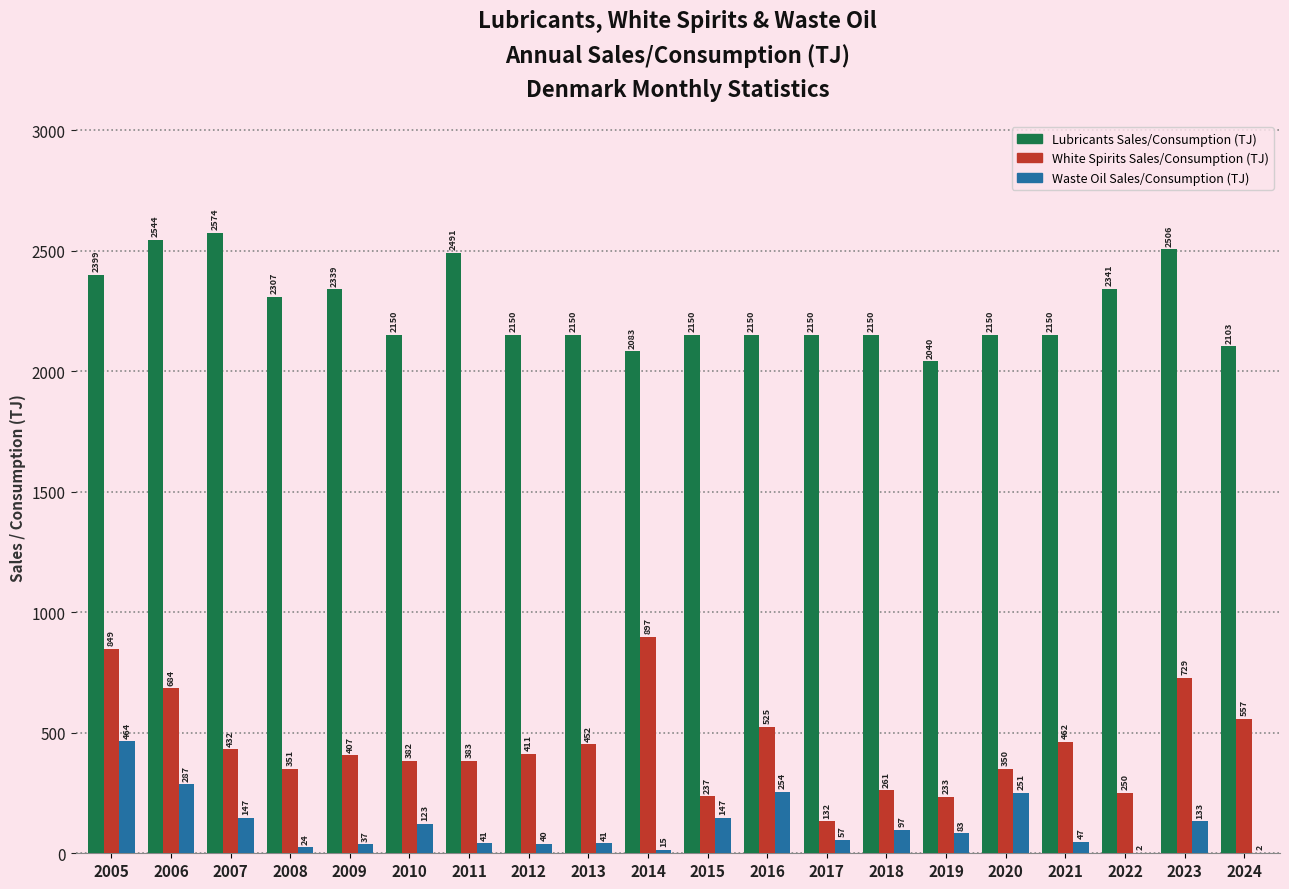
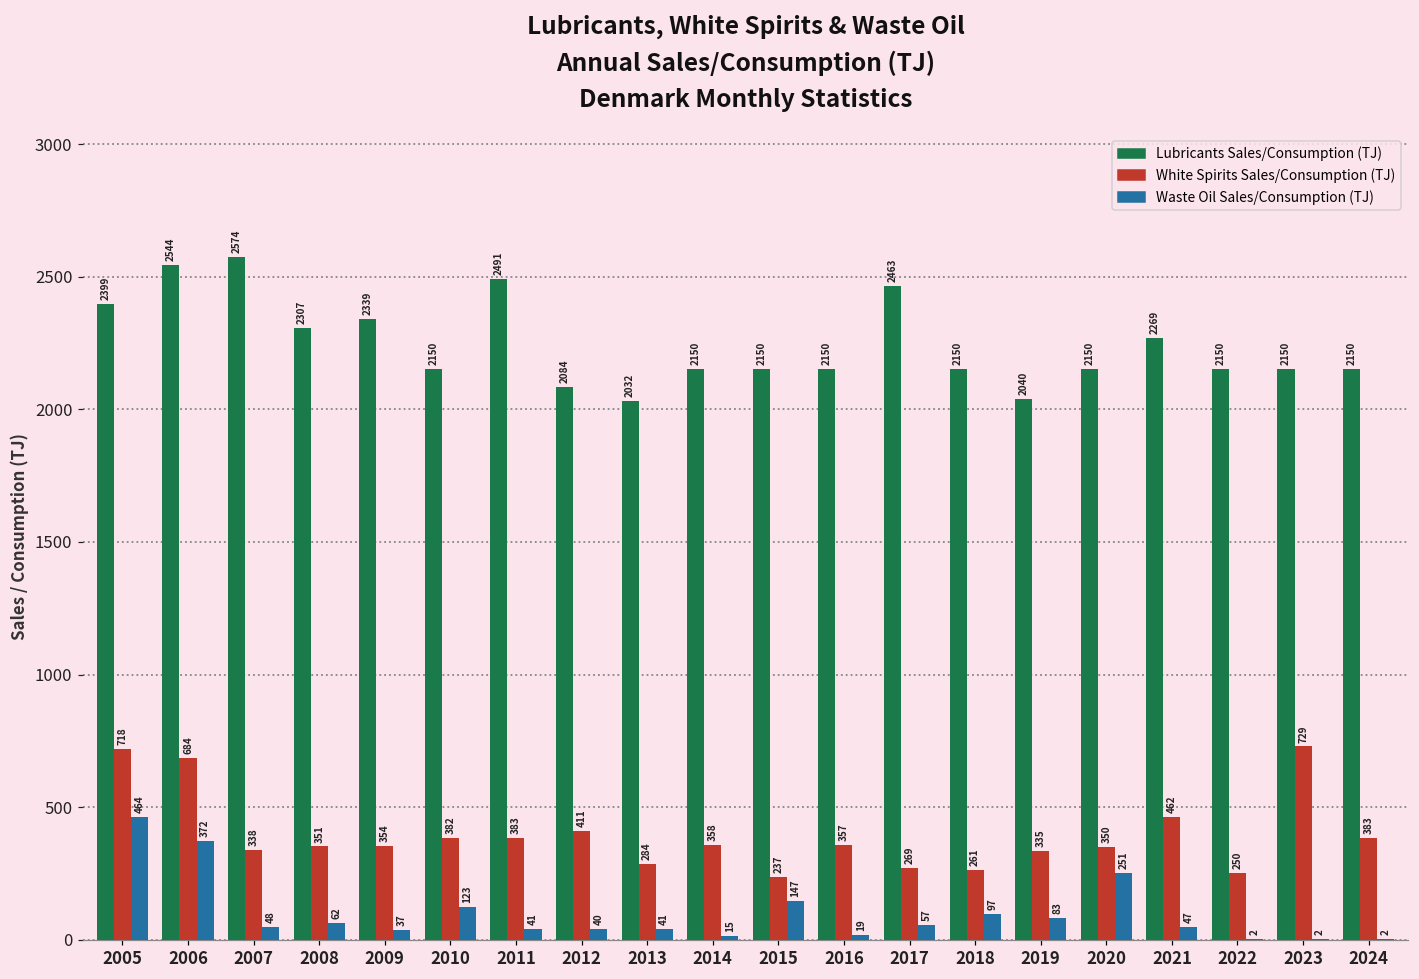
White Spirits Sales/Consumption (TJ), 2005: 849 -> 718
Waste Oil Sales/Consumption (TJ), 2006: 287 -> 372
White Spirits Sales/Consumption (TJ), 2007: 432 -> 338
Waste Oil Sales/Consumption (TJ), 2007: 147 -> 48
Waste Oil Sales/Consumption (TJ), 2008: 24 -> 62
White Spirits Sales/Consumption (TJ), 2009: 407 -> 354
Lubricants Sales/Consumption (TJ), 2012: 2150 -> 2084
Lubricants Sales/Consumption (TJ), 2013: 2150 -> 2032
White Spirits Sales/Consumption (TJ), 2013: 452 -> 284
Lubricants Sales/Consumption (TJ), 2014: 2083 -> 2150
White Spirits Sales/Consumption (TJ), 2014: 897 -> 358
White Spirits Sales/Consumption (TJ), 2016: 525 -> 357
Waste Oil Sales/Consumption (TJ), 2016: 254 -> 19
Lubricants Sales/Consumption (TJ), 2017: 2150 -> 2463
White Spirits Sales/Consumption (TJ), 2017: 132 -> 269
White Spirits Sales/Consumption (TJ), 2019: 233 -> 335
Lubricants Sales/Consumption (TJ), 2021: 2150 -> 2269
Lubricants Sales/Consumption (TJ), 2022: 2341 -> 2150
Lubricants Sales/Consumption (TJ), 2023: 2506 -> 2150
Waste Oil Sales/Consumption (TJ), 2023: 133 -> 2
Lubricants Sales/Consumption (TJ), 2024: 2103 -> 2150
White Spirits Sales/Consumption (TJ), 2024: 557 -> 383
